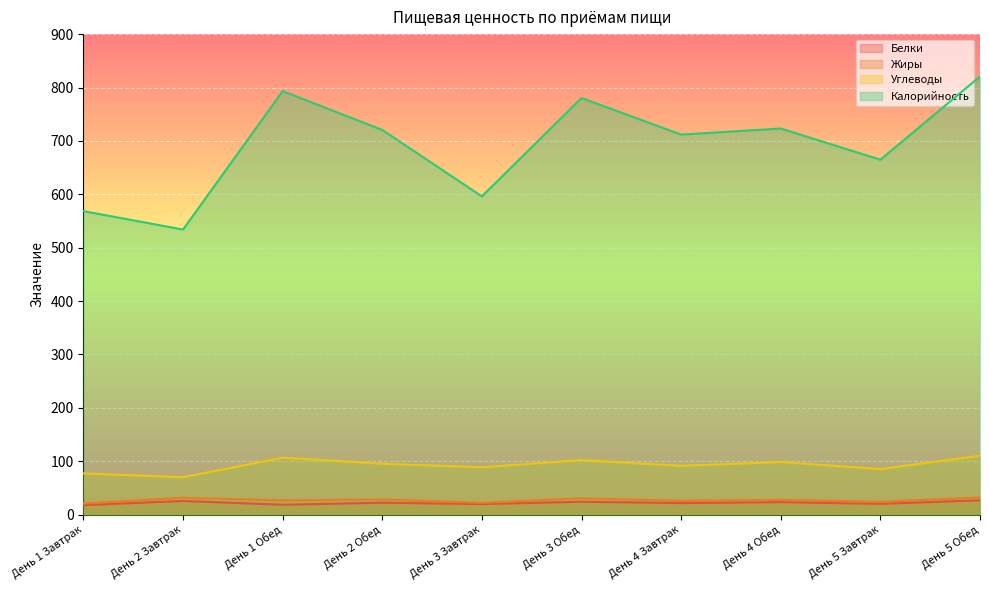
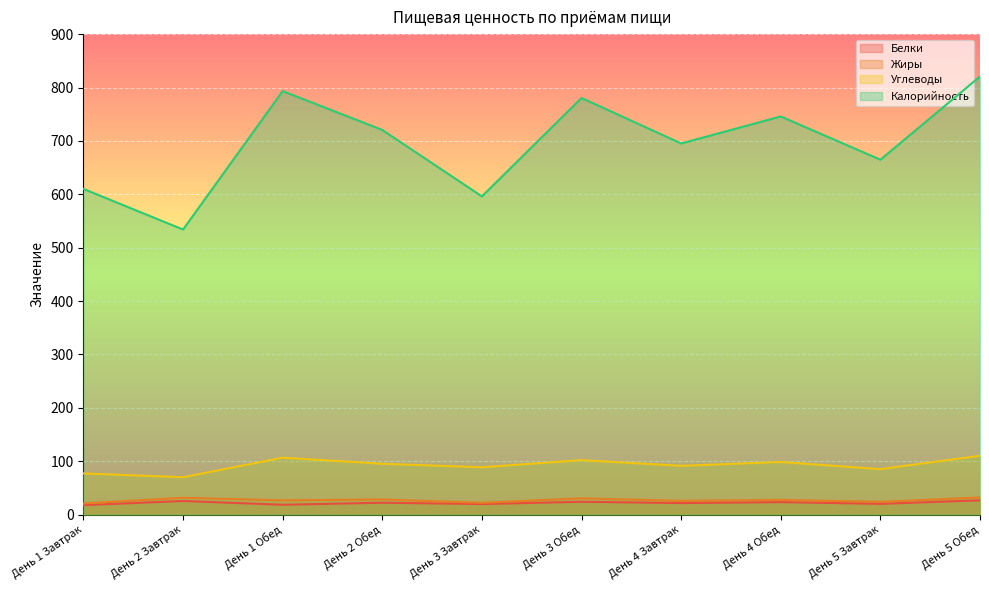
Калорийность, День 1 Завтрак: 570 -> 610
Калорийность, День 4 Завтрак: 710 -> 700
Калорийность, День 4 Обед: 720 -> 750
